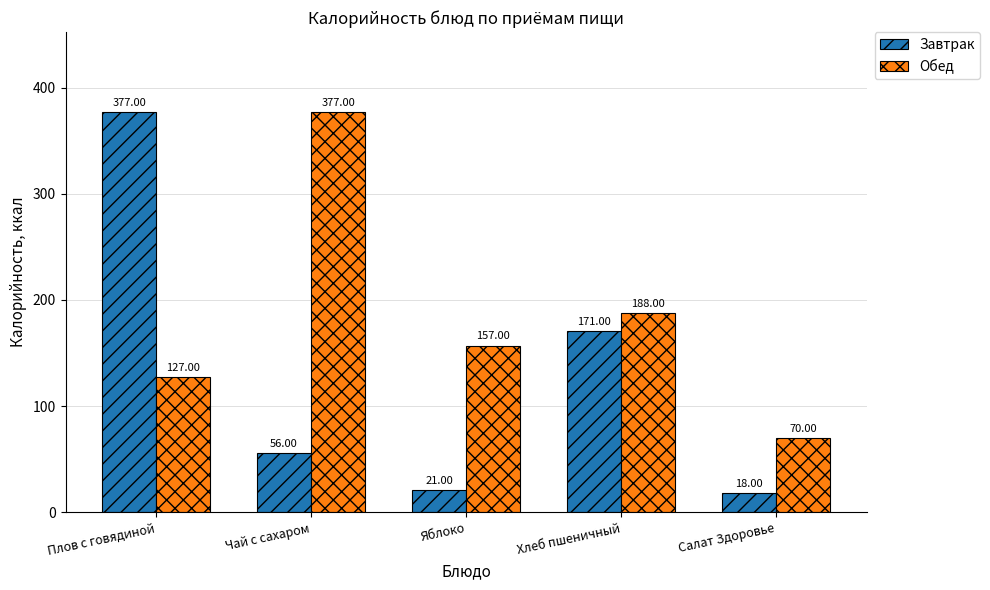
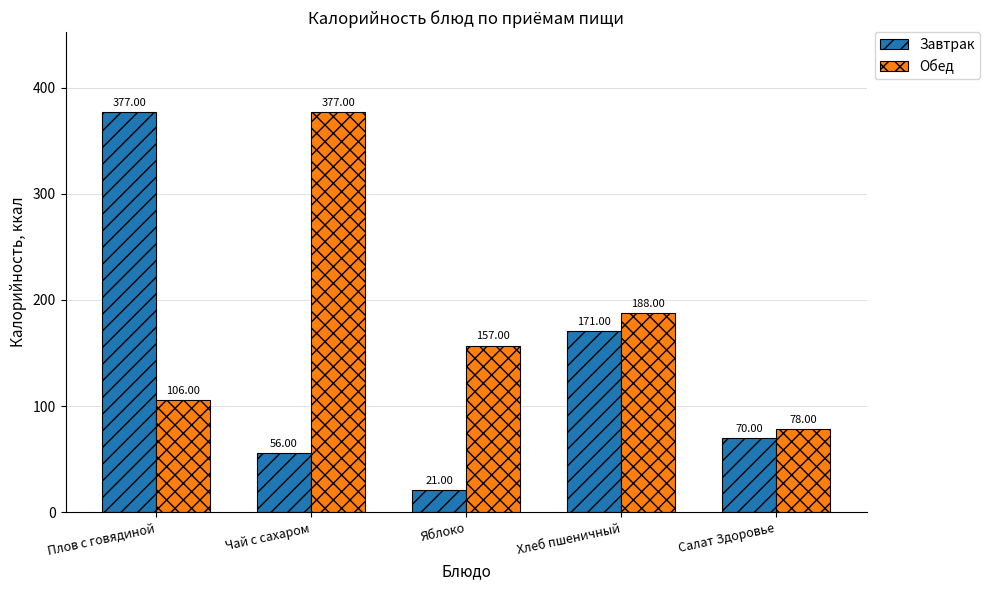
Обед, Плов с говядиной: 127.00 -> 106.00
Завтрак, Салат Здоровье: 18.00 -> 70.00
Обед, Салат Здоровье: 70.00 -> 78.00
